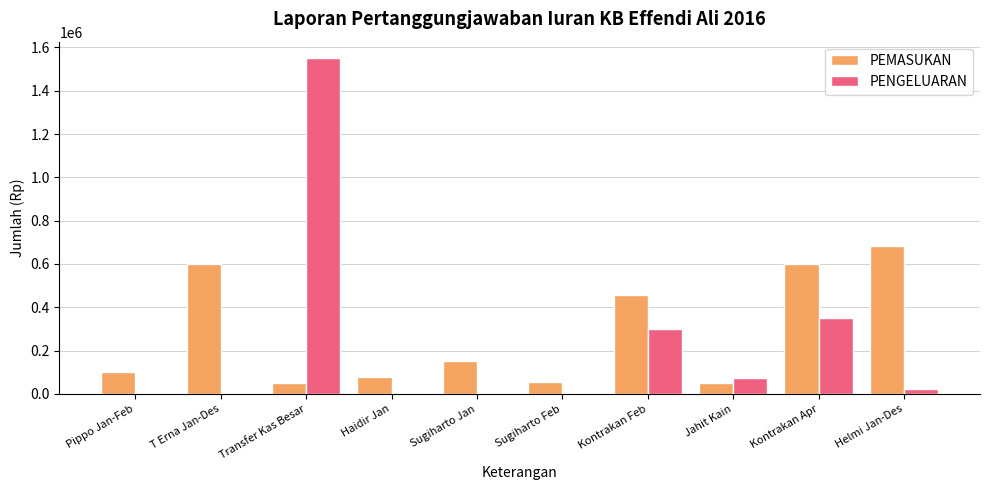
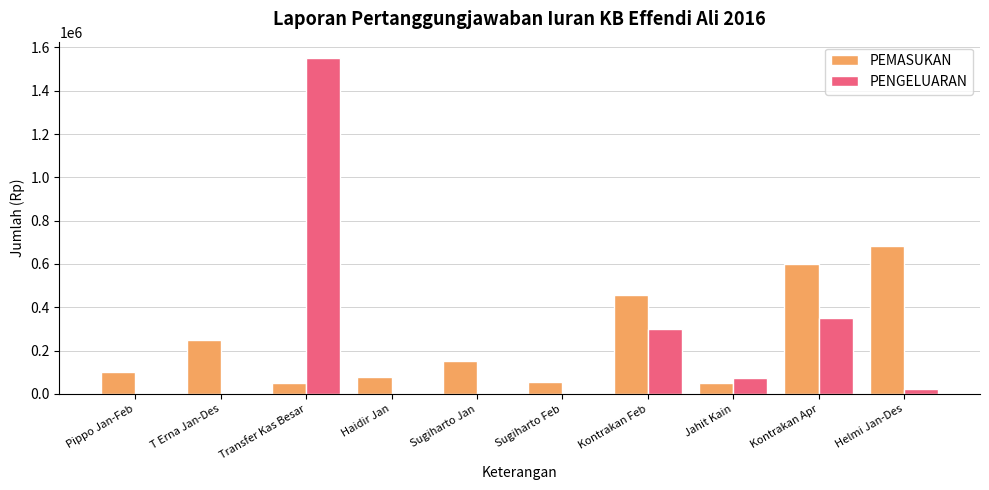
PEMASUKAN, T Erna Jan-Des: 600000 -> 250000
